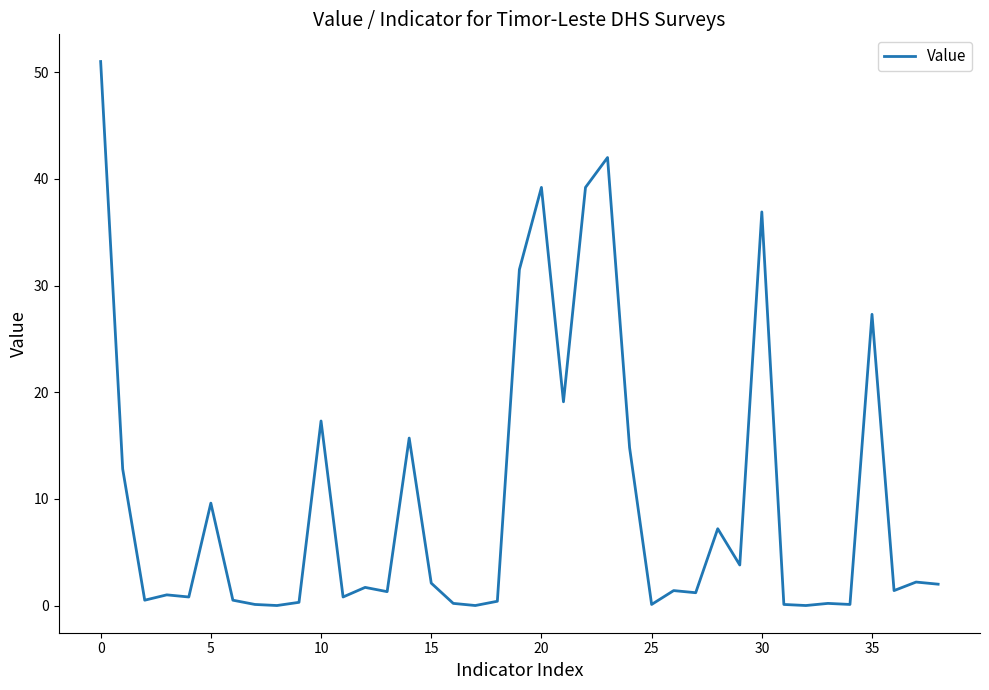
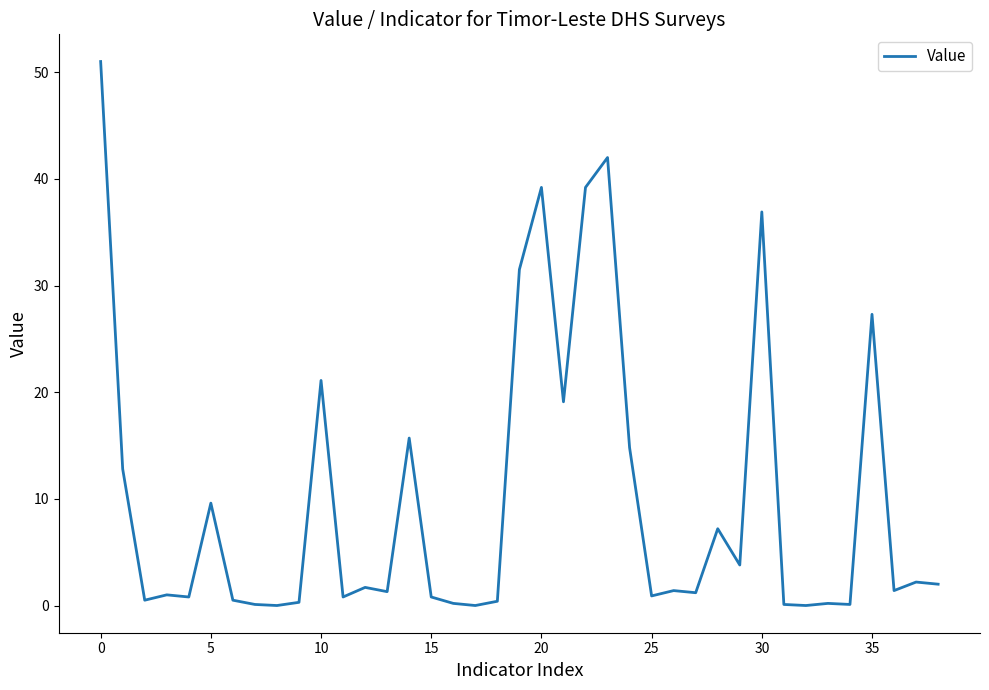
10: 17.3 -> 21.1
15: 2.1 -> 0.8
25: 0.1 -> 0.9
